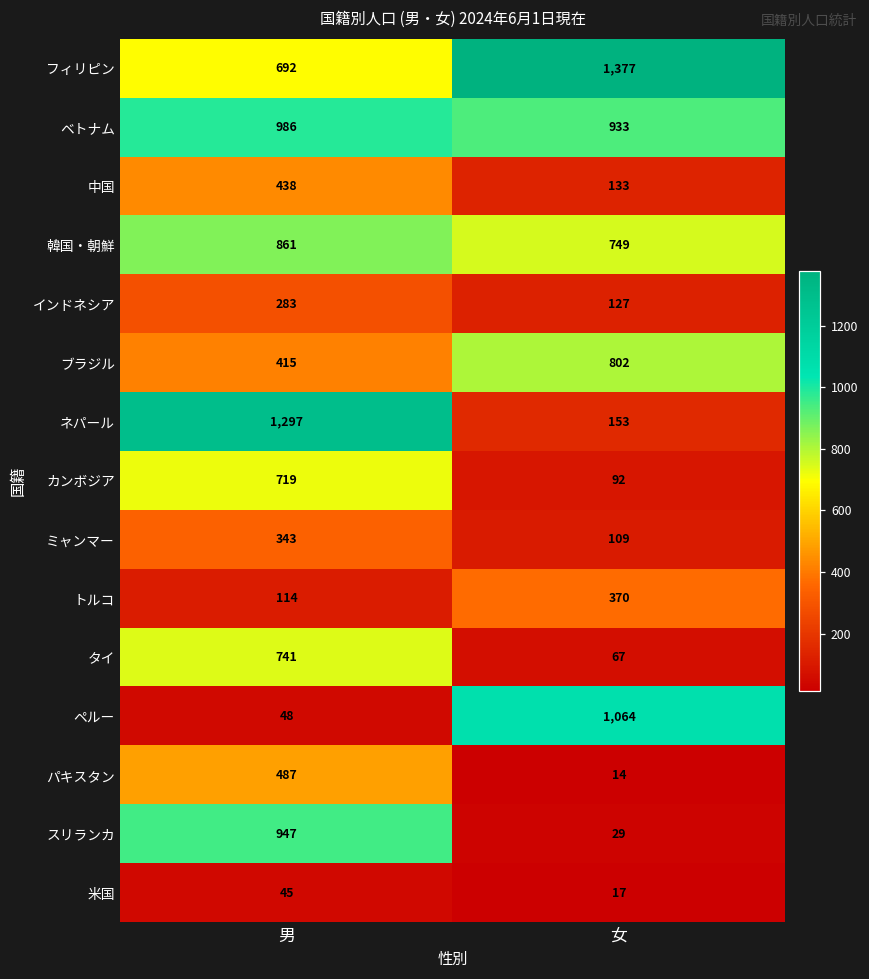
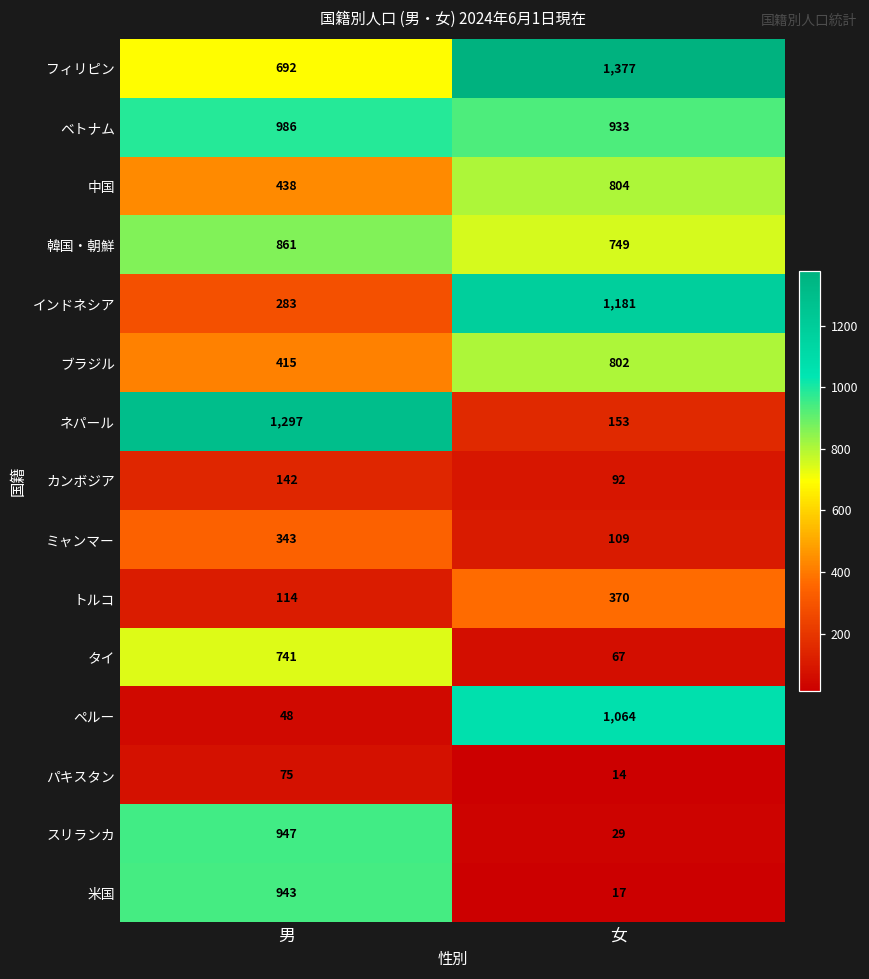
中国, 女: 133 -> 804
インドネシア, 女: 127 -> 1,181
カンボジア, 男: 719 -> 142
パキスタン, 男: 487 -> 75
米国, 男: 45 -> 943
